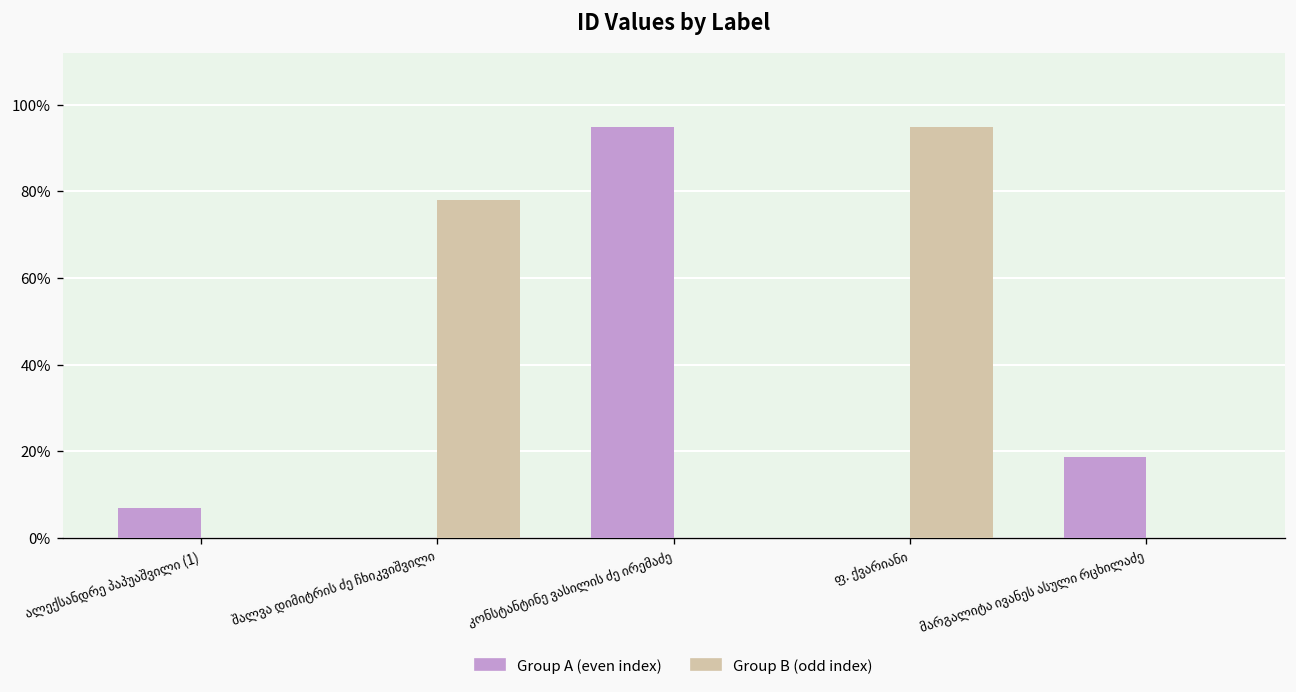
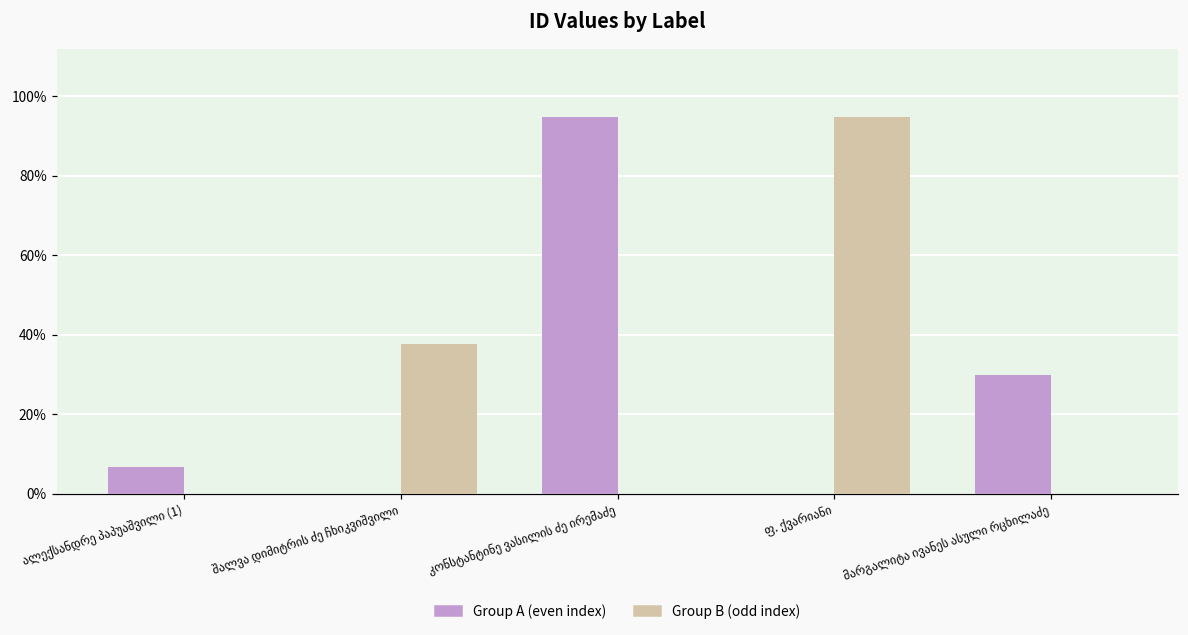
Group B (odd index), შალვა დიმიტრის ძე ჩხიკვიშვილი: 78% -> 38%
Group A (even index), მარგალიტა ივანეს ასული რცხილაძე: 19% -> 30%
